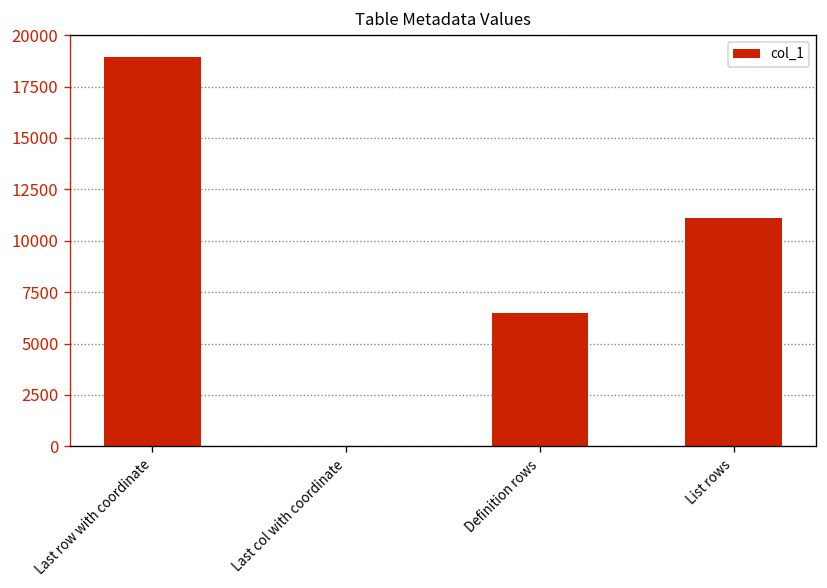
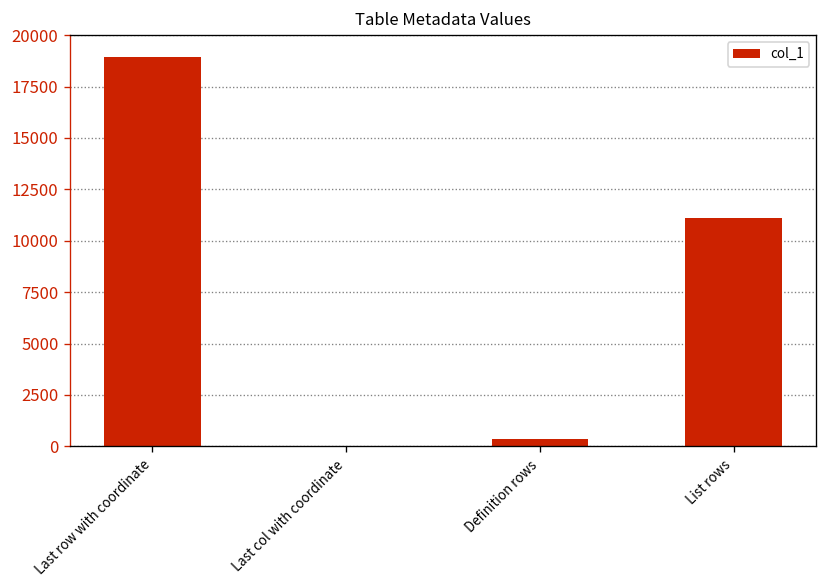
Definition rows: 6500 -> 400
